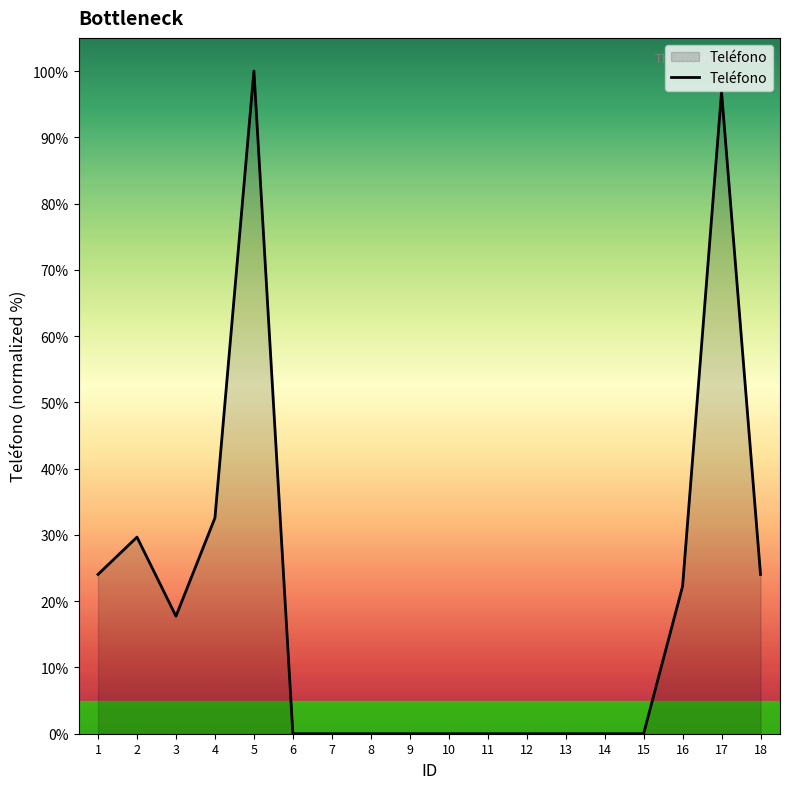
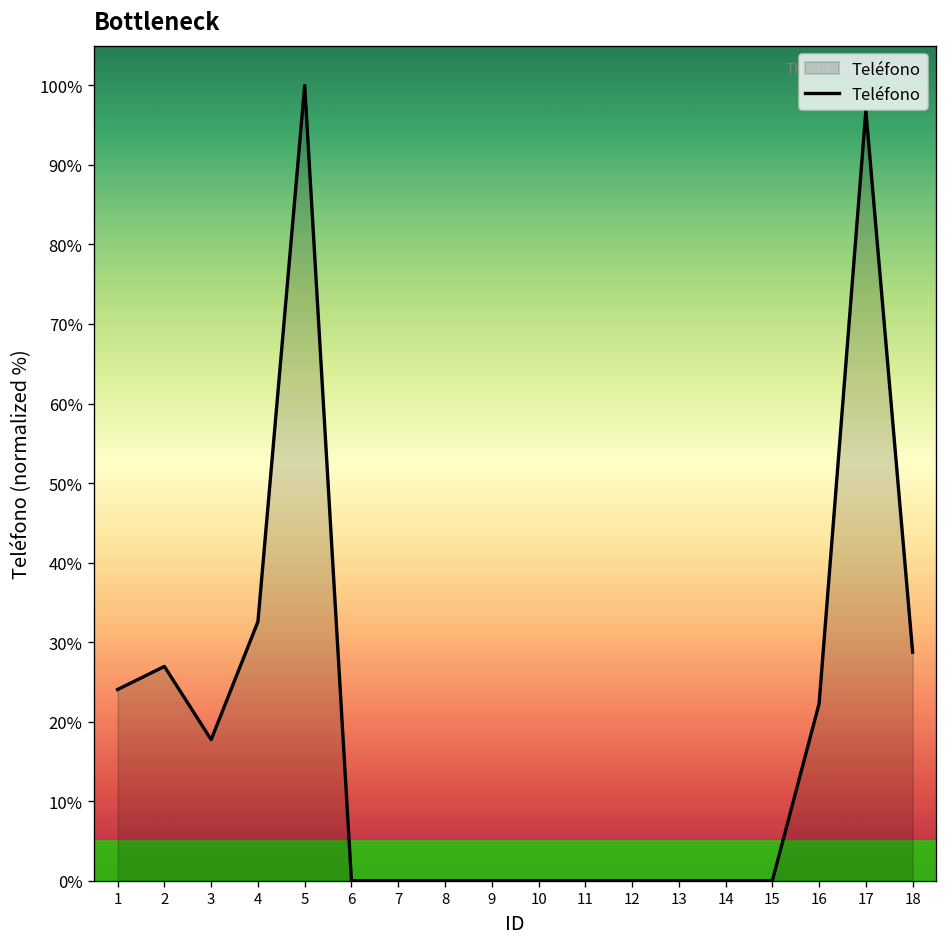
2: 30% -> 27%
18: 24% -> 29%
